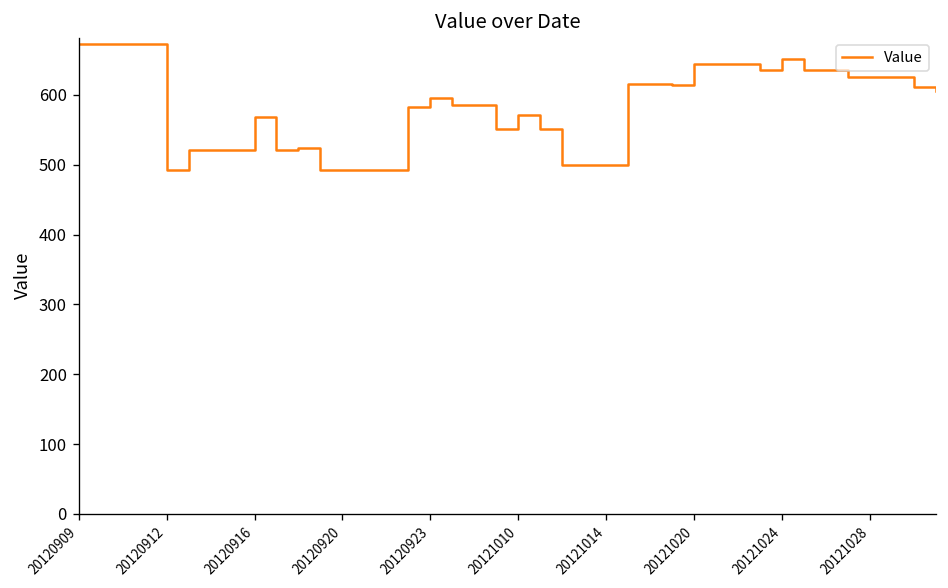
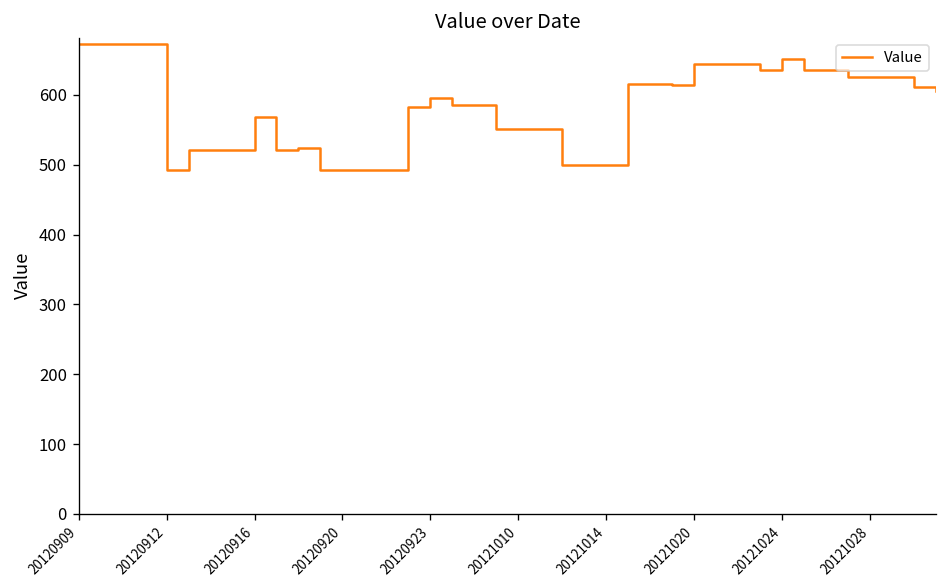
20121010: 570 -> 550
